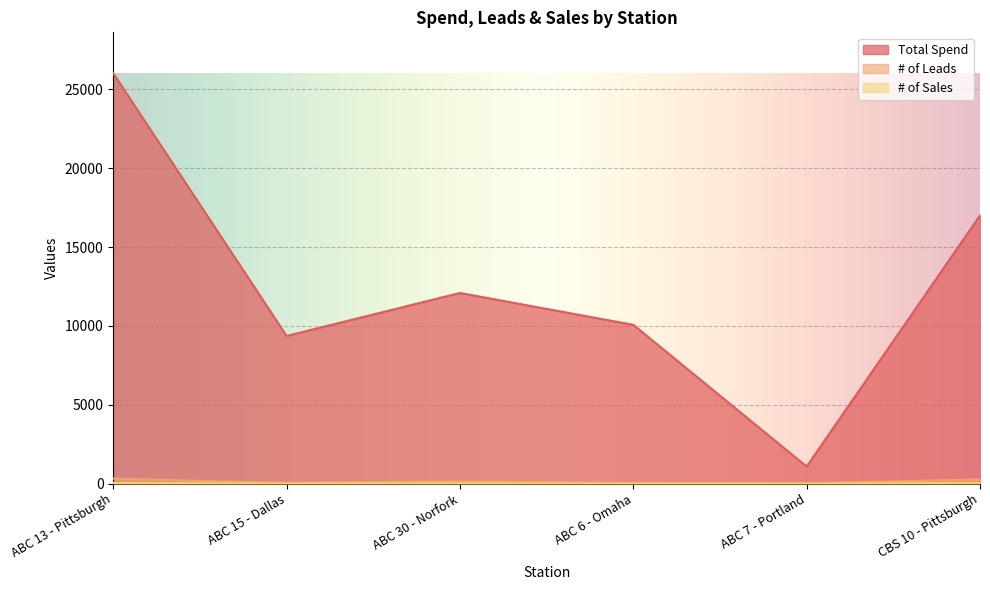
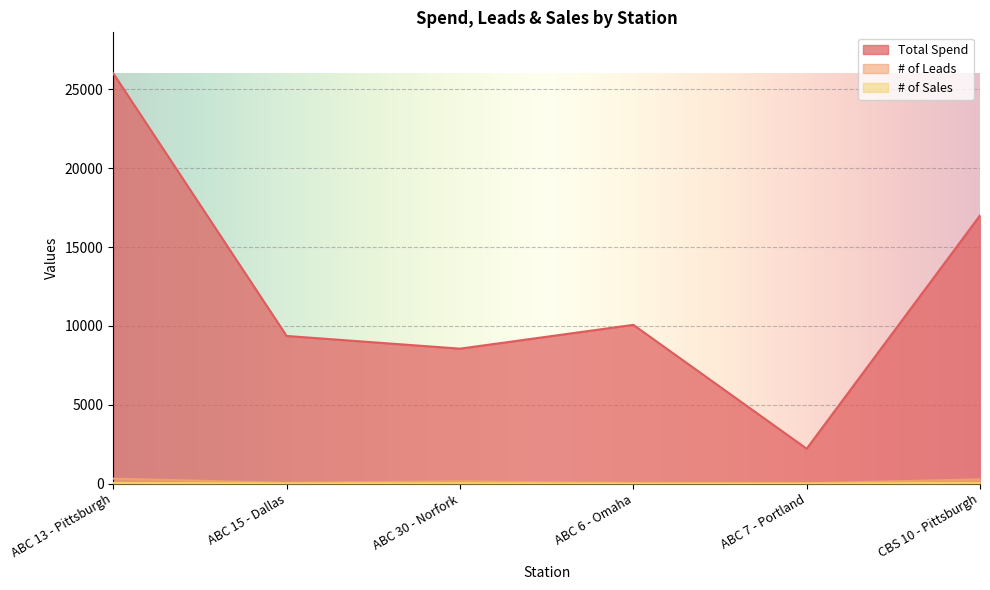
Total Spend, ABC 30 - Norfork: 12100 -> 8600
Total Spend, ABC 7 - Portland: 1100 -> 2200
